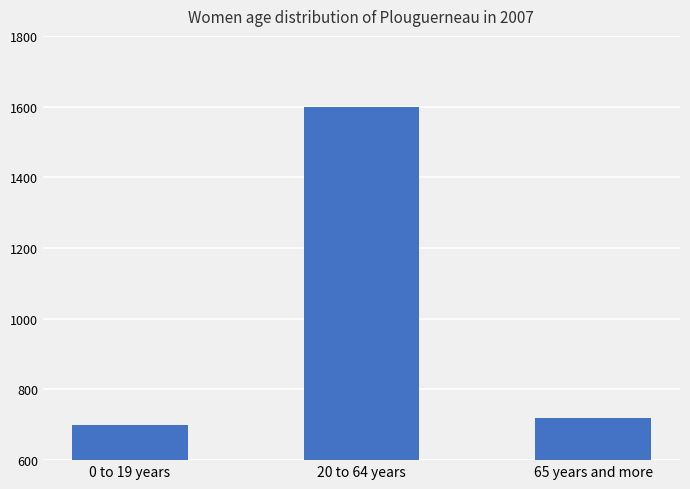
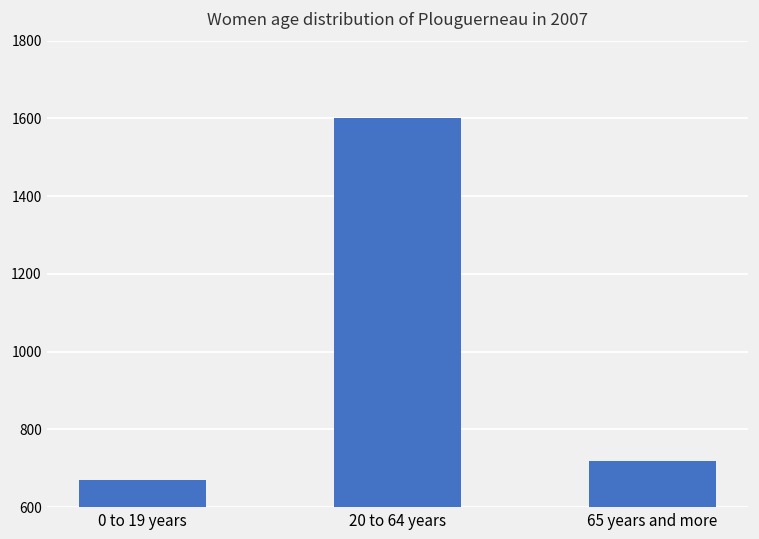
0 to 19 years: 700 -> 670
